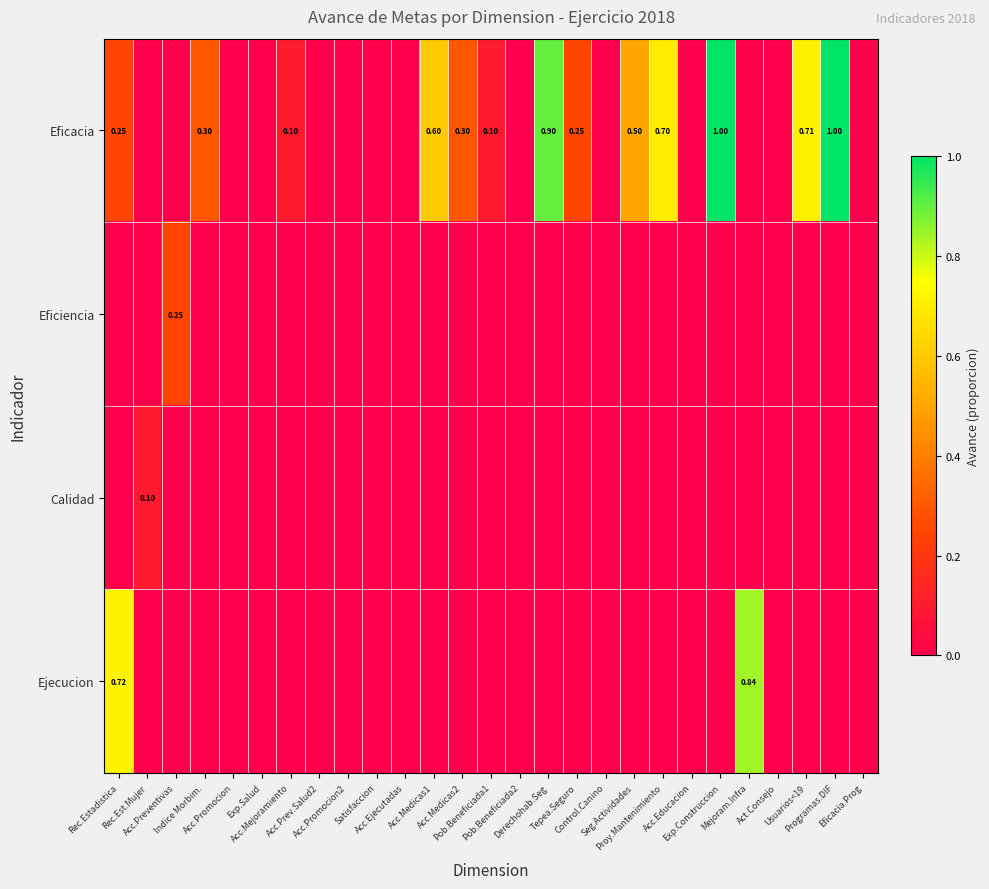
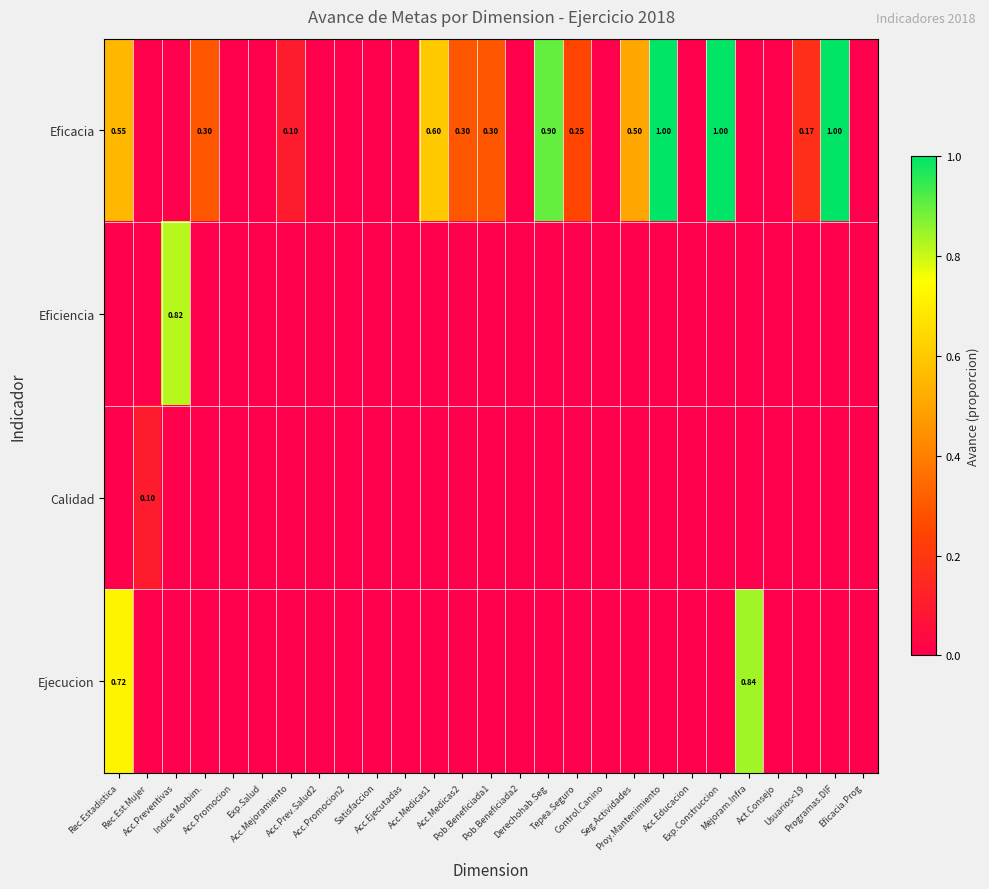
Eficacia, Rec.Estadistica: 0.25 -> 0.55
Eficacia, Pob.Beneficiada1: 0.10 -> 0.30
Eficacia, Proy.Mantenimiento: 0.70 -> 1.00
Eficacia, Usuarios<19: 0.71 -> 0.17
Eficiencia, Acc.Preventivas: 0.25 -> 0.82
